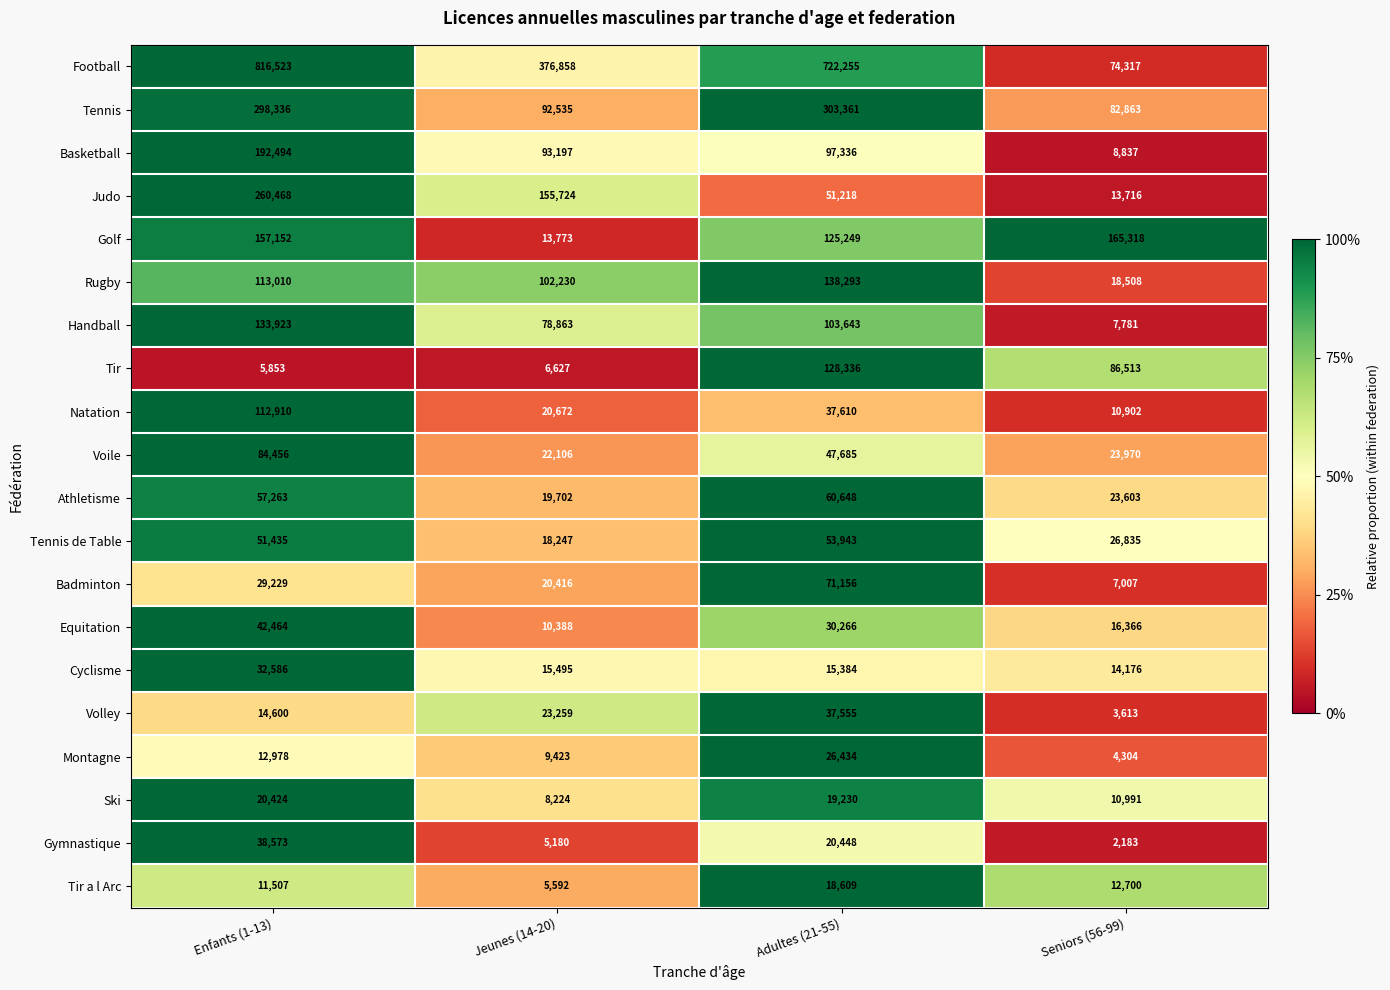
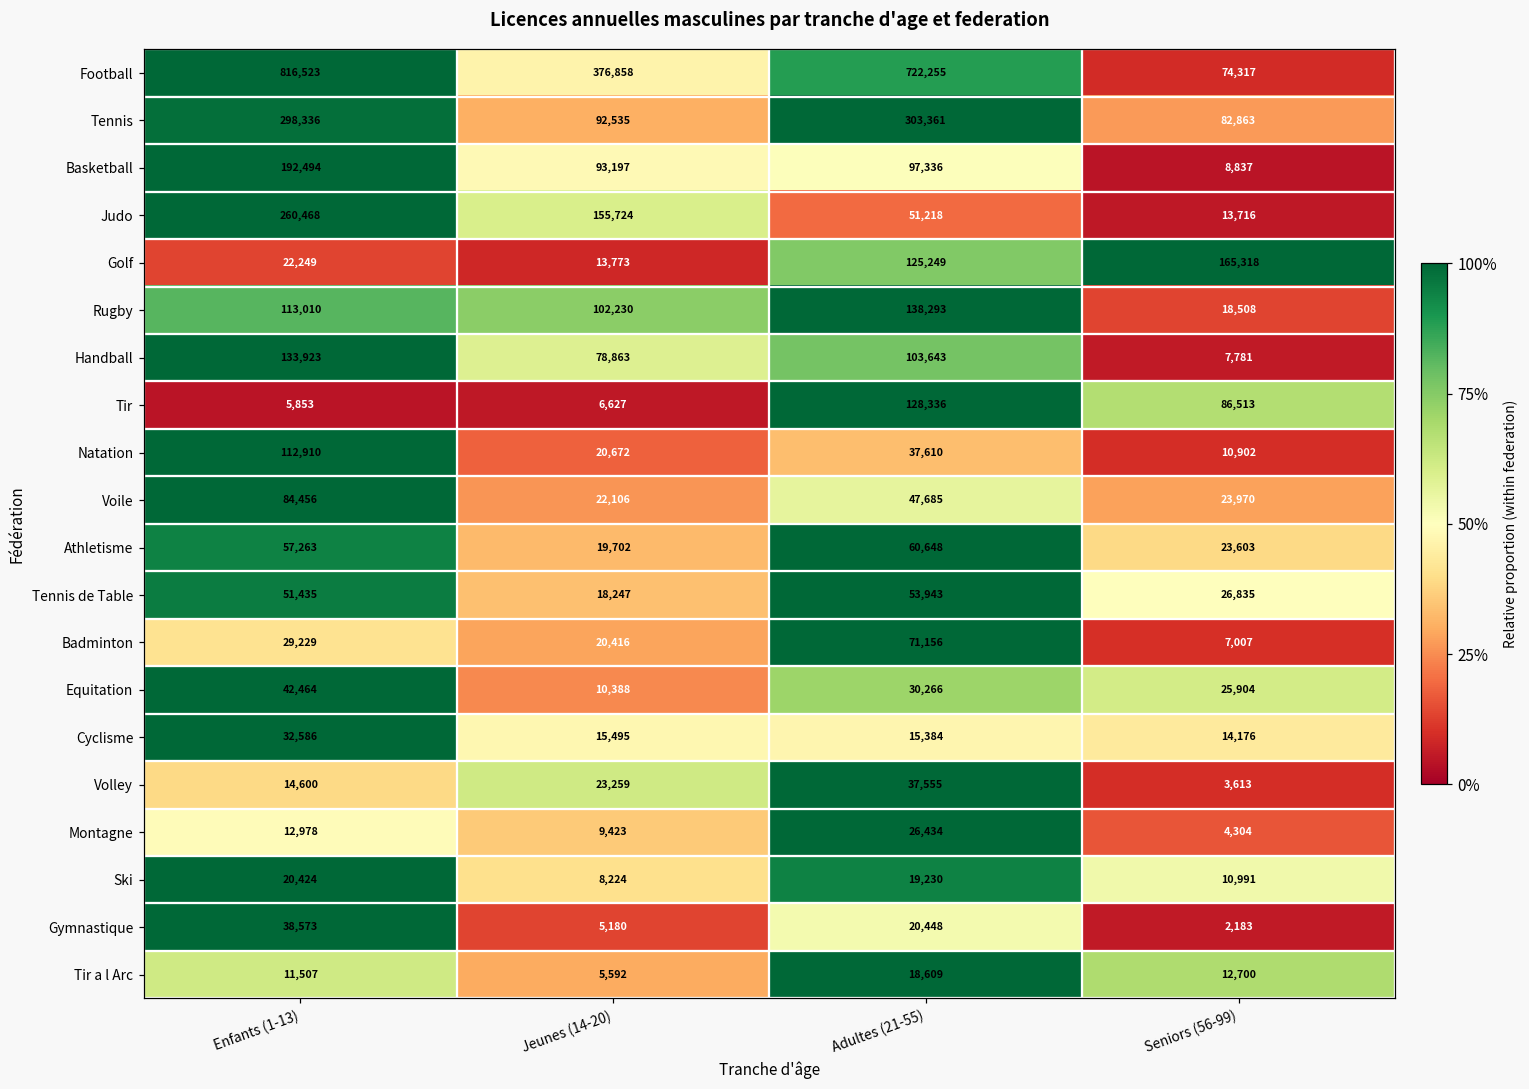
Golf, Enfants (1-13): 157,152 -> 22,249
Equitation, Seniors (56-99): 16,366 -> 25,904
